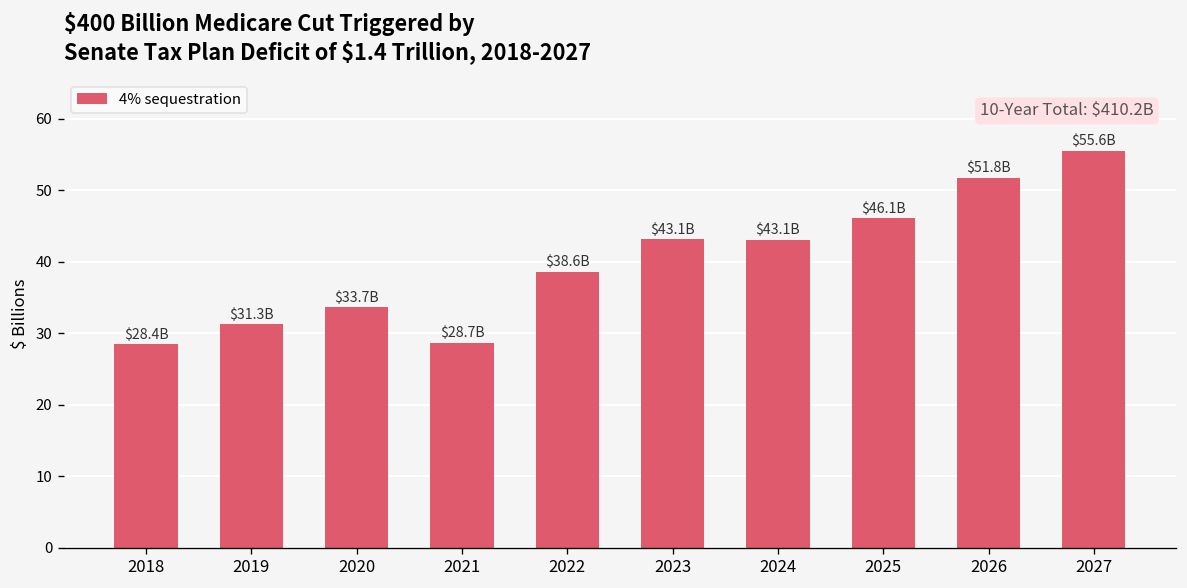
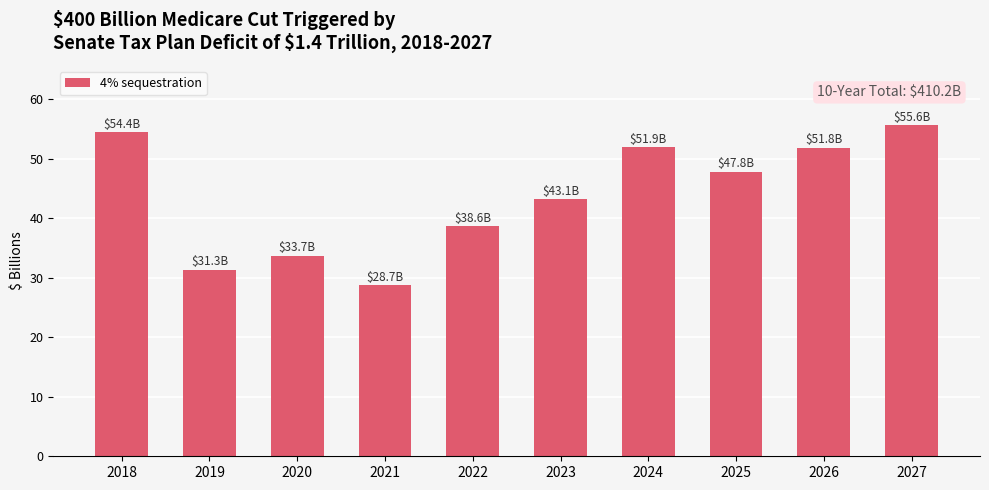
2018: $28.4B -> $54.4B
2024: $43.1B -> $51.9B
2025: $46.1B -> $47.8B
